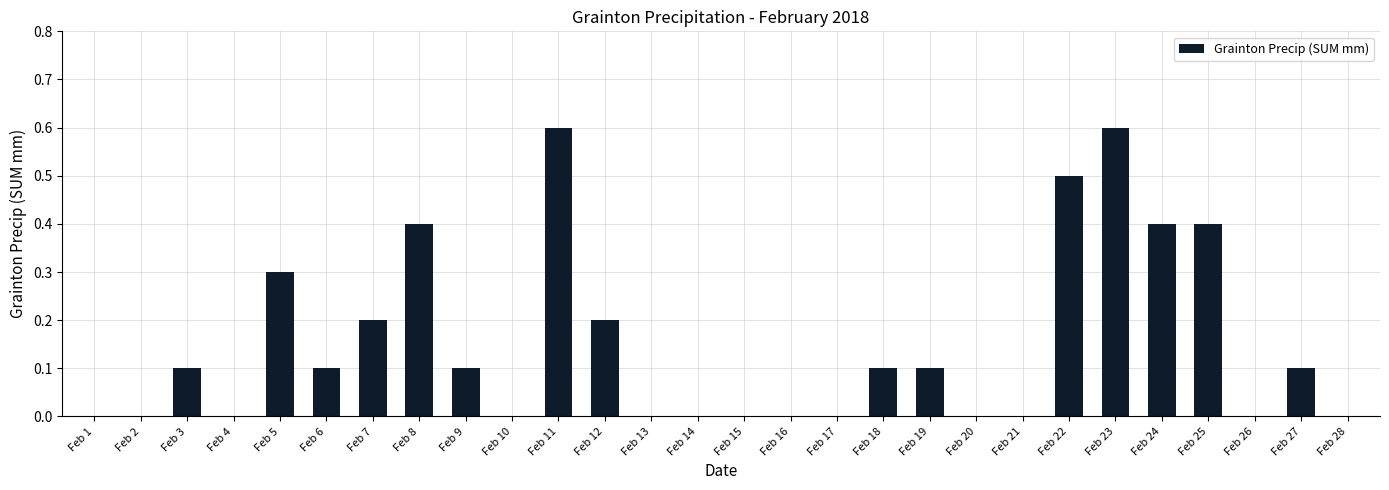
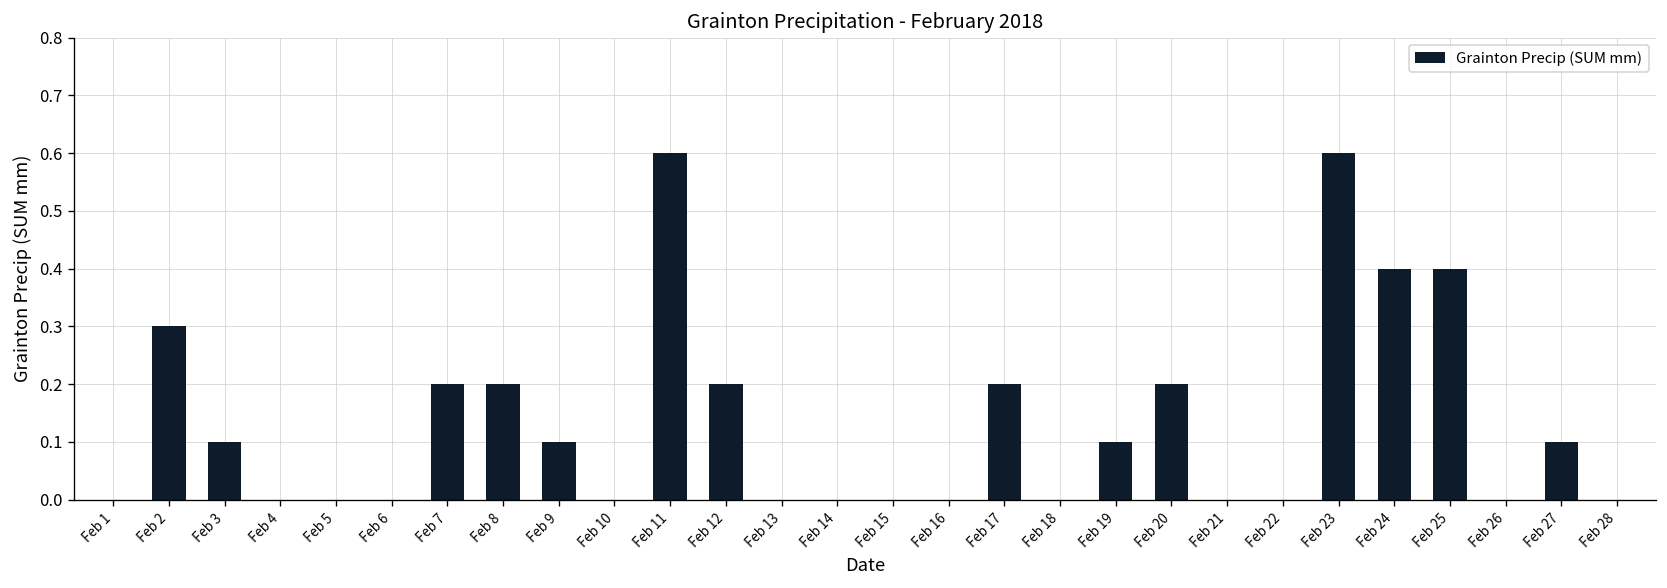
Feb 2: 0.0 -> 0.3
Feb 5: 0.3 -> 0.0
Feb 6: 0.1 -> 0.0
Feb 8: 0.4 -> 0.2
Feb 17: 0.0 -> 0.2
Feb 18: 0.1 -> 0.0
Feb 20: 0.0 -> 0.2
Feb 22: 0.5 -> 0.0
